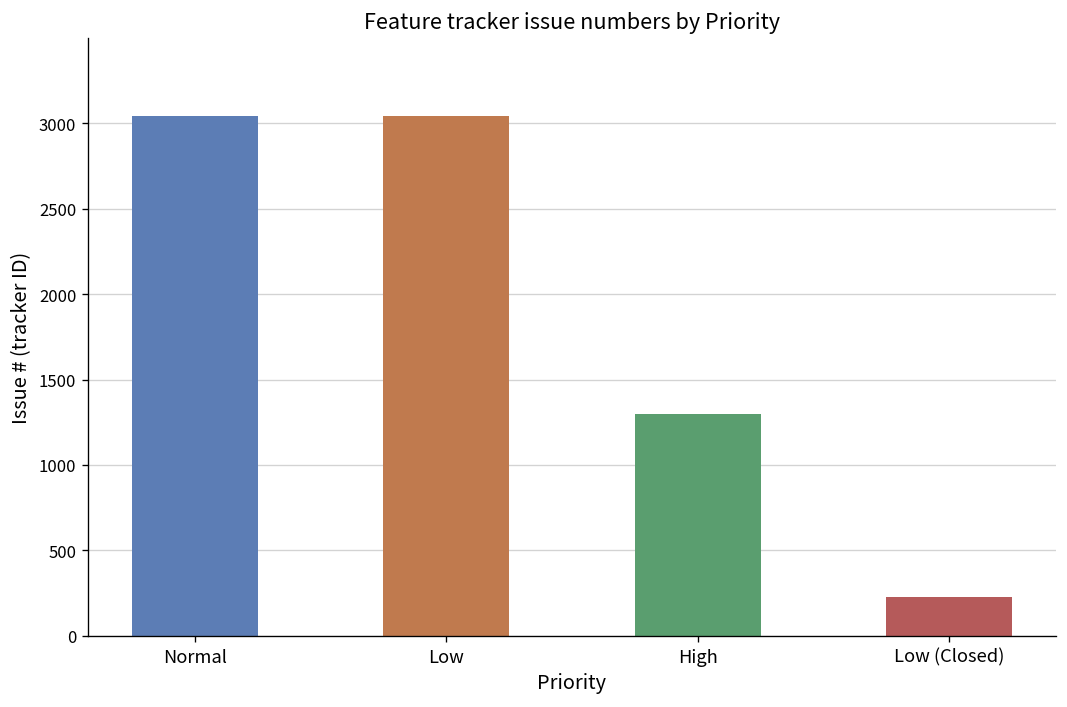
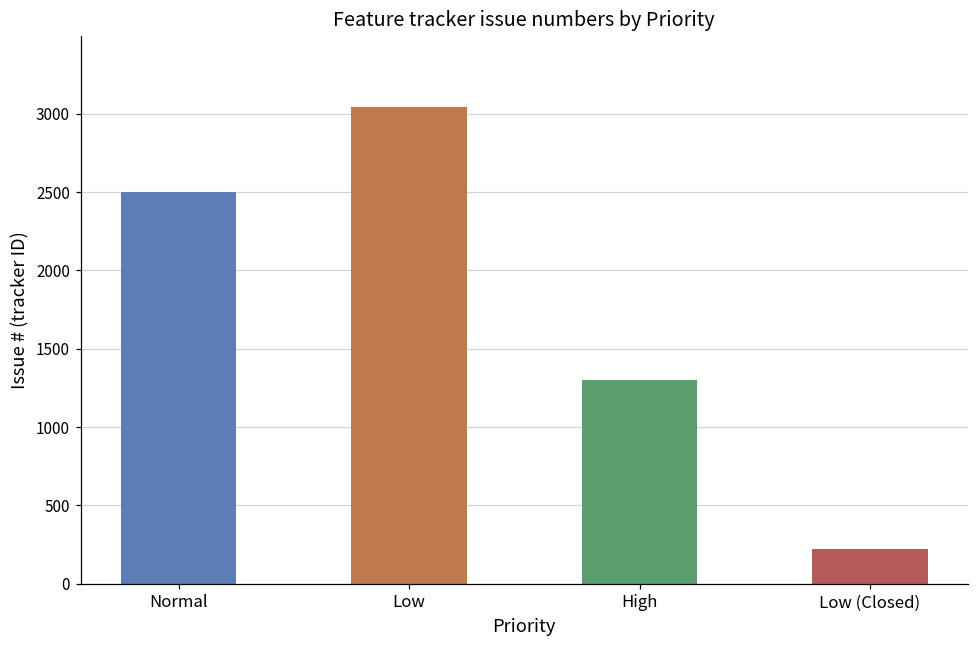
Normal: 3040 -> 2500
